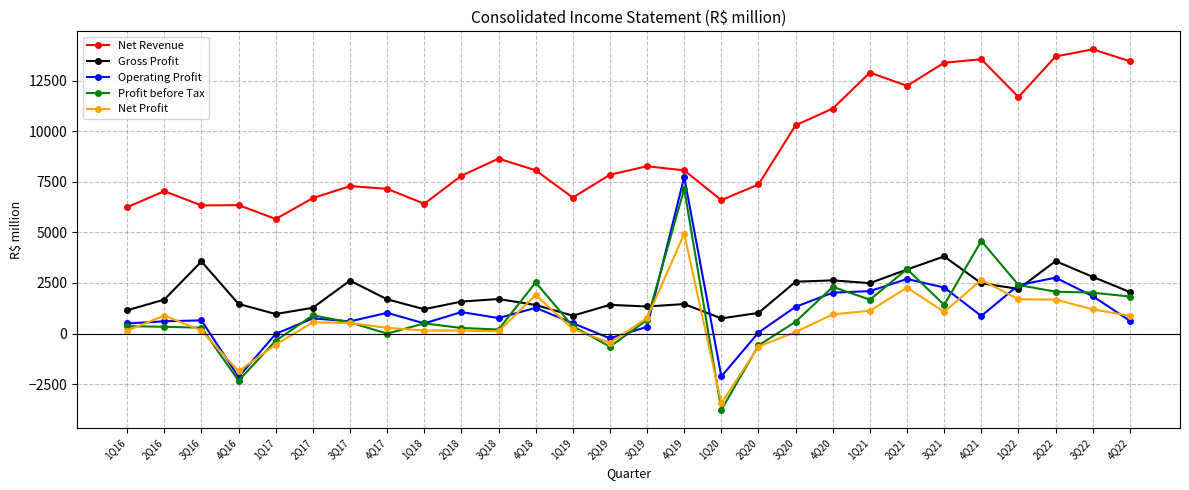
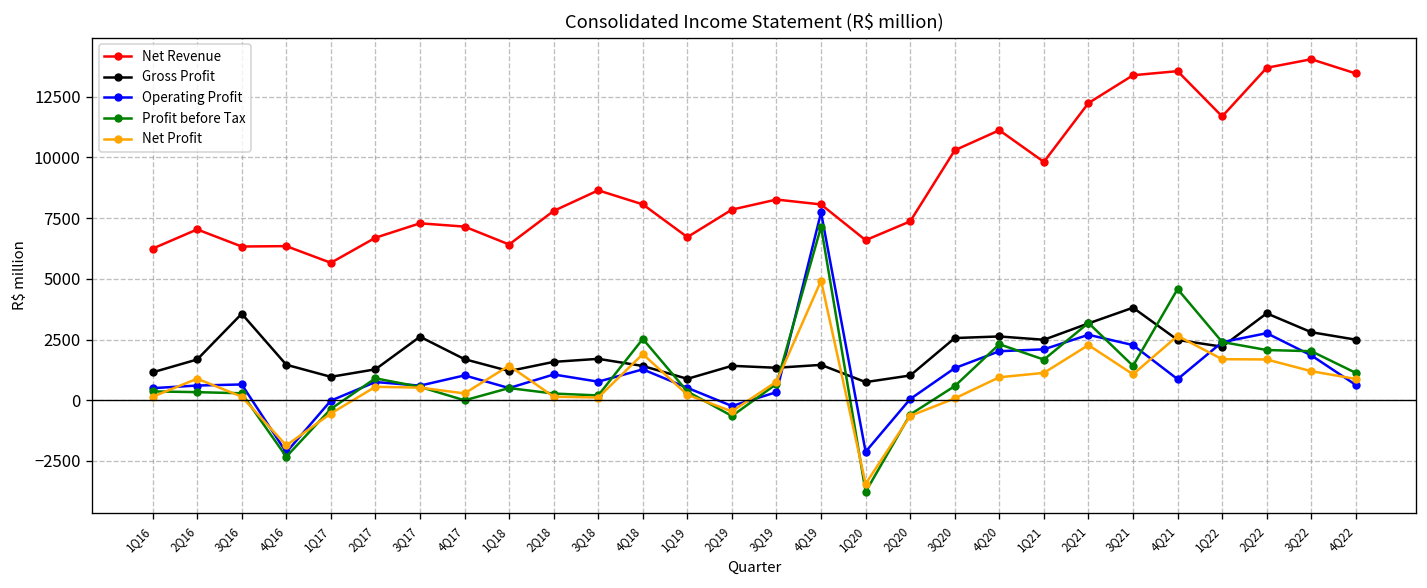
Net Profit, 1Q18: 200 -> 1400
Net Revenue, 1Q21: 12900 -> 9800
Gross Profit, 4Q22: 2100 -> 2500
Profit before Tax, 4Q22: 1800 -> 1100
